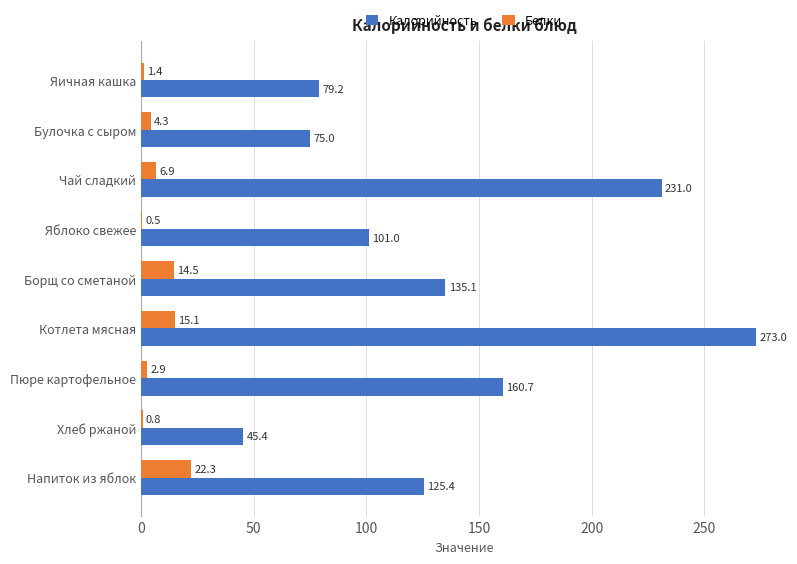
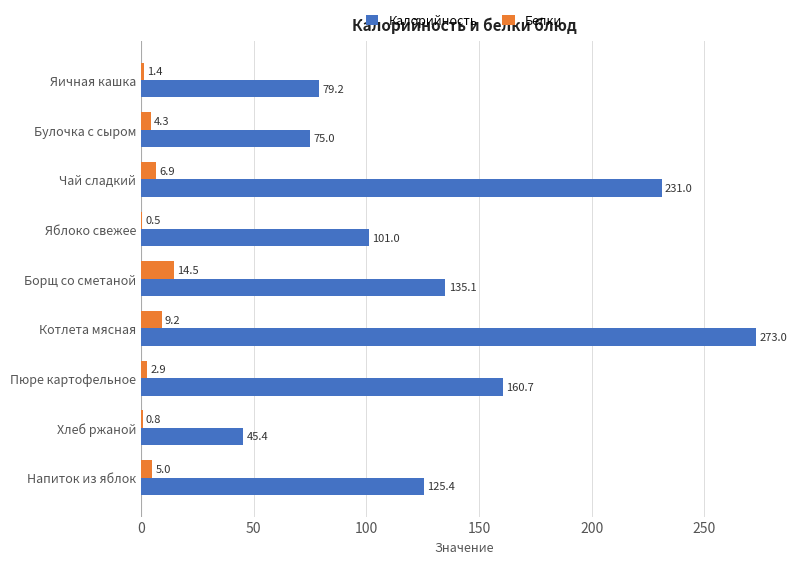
Белки, Котлета мясная: 15.1 -> 9.2
Белки, Напиток из яблок: 22.3 -> 5.0
